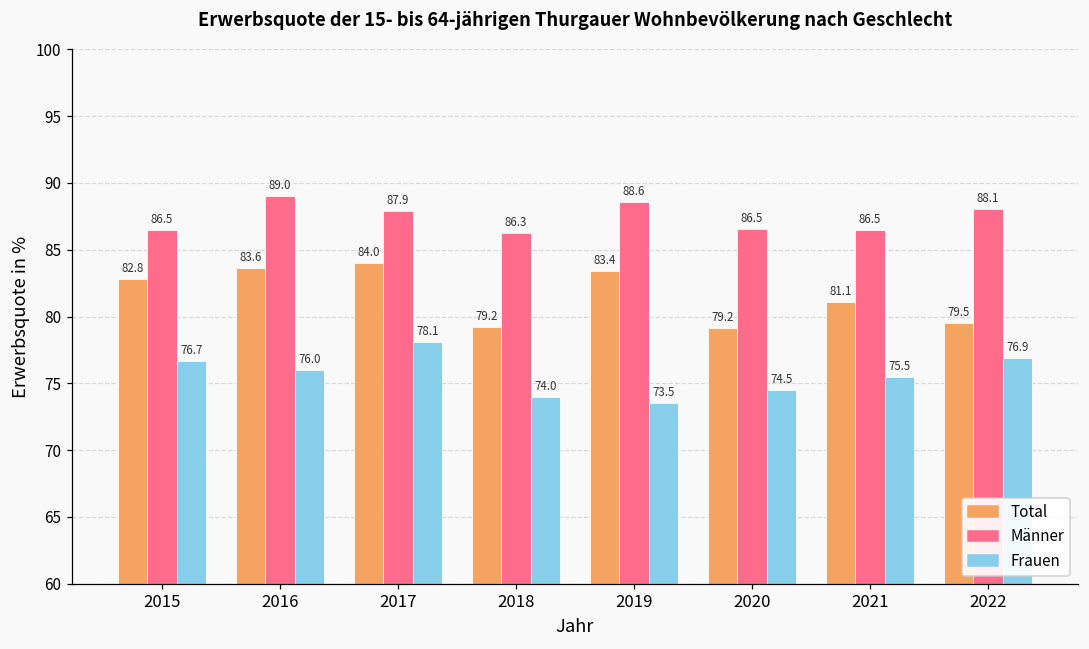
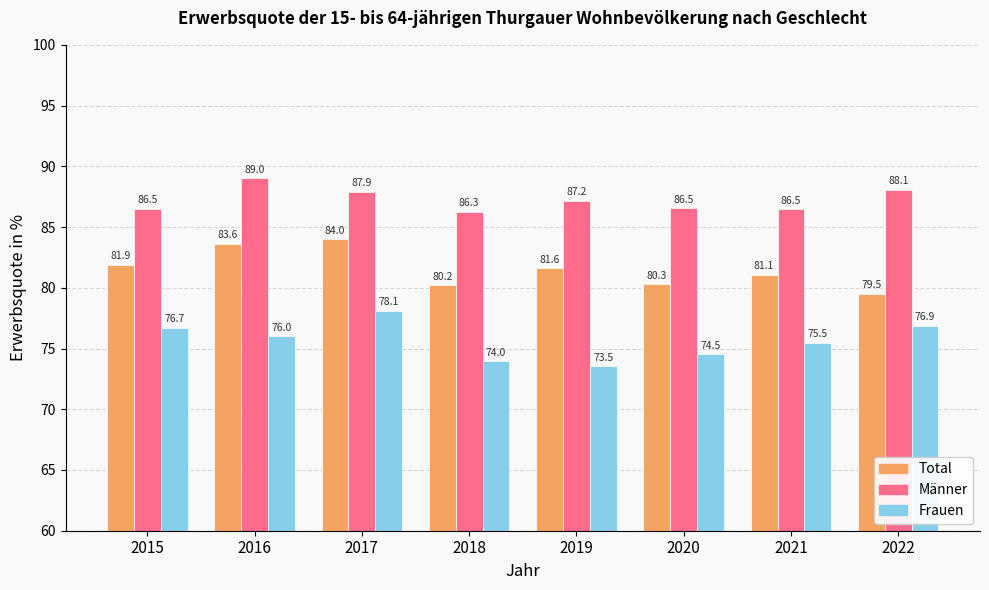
Total, 2015: 82.8 -> 81.9
Total, 2018: 79.2 -> 80.2
Total, 2019: 83.4 -> 81.6
Männer, 2019: 88.6 -> 87.2
Total, 2020: 79.2 -> 80.3
